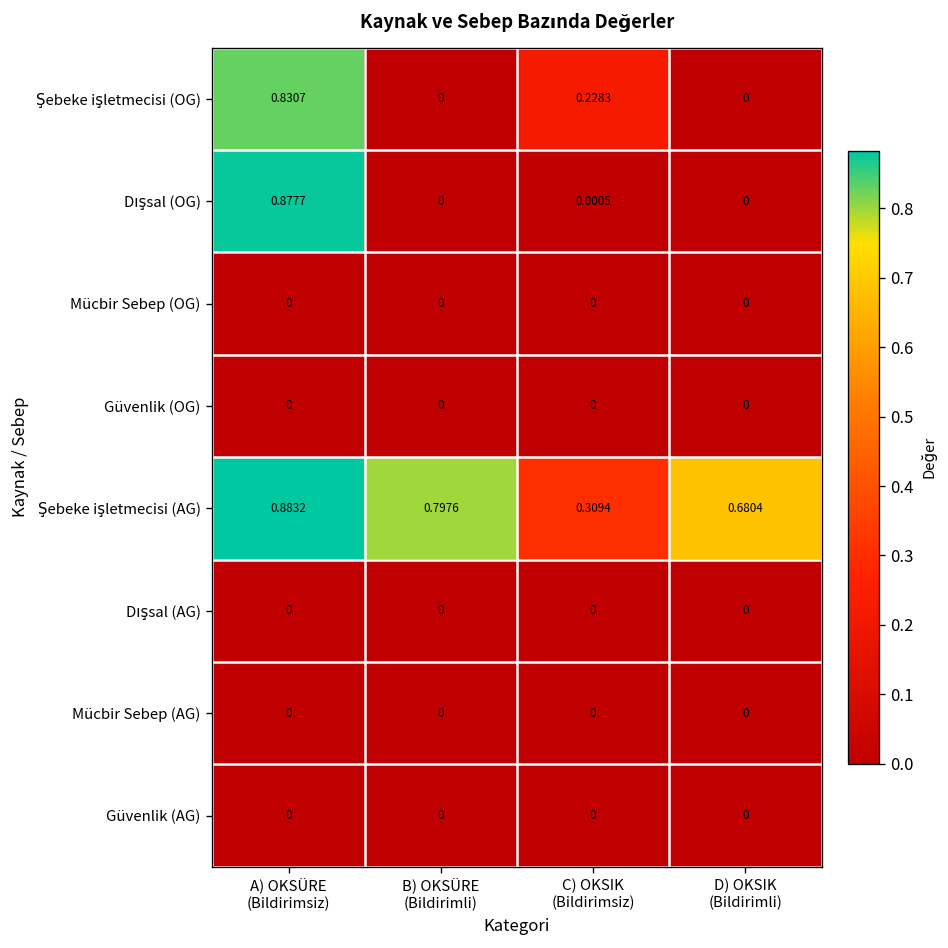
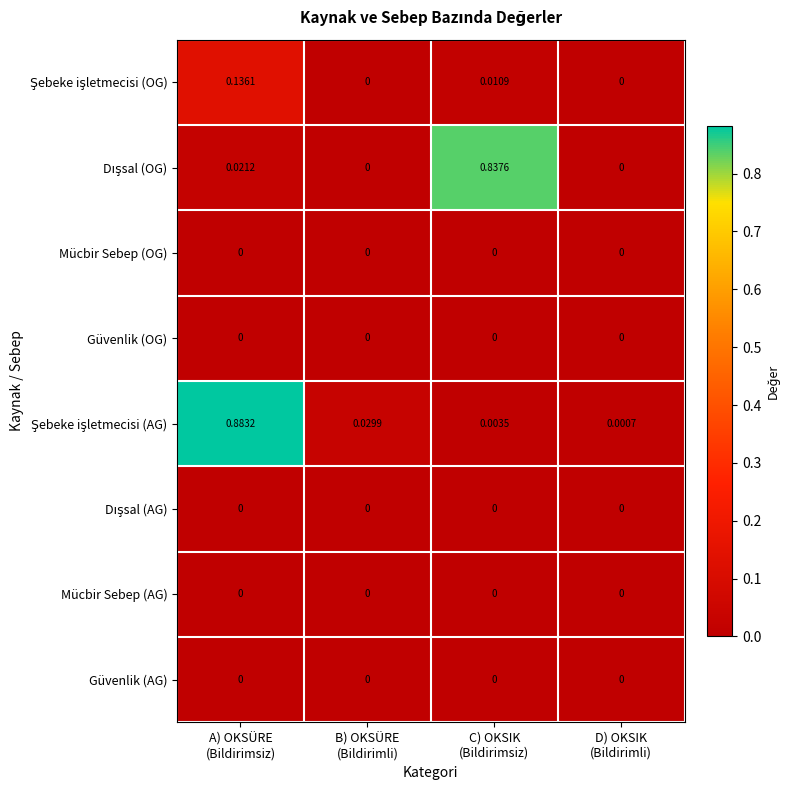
Şebeke işletmecisi (OG), A) OKSÜRE (Bildirimsiz): 0.8307 -> 0.1361
Şebeke işletmecisi (OG), C) OKSIK (Bildirimsiz): 0.2283 -> 0.0109
Dışsal (OG), A) OKSÜRE (Bildirimsiz): 0.8777 -> 0.0212
Dışsal (OG), C) OKSIK (Bildirimsiz): 0.0005 -> 0.8376
Şebeke işletmecisi (AG), B) OKSÜRE (Bildirimli): 0.7976 -> 0.0299
Şebeke işletmecisi (AG), C) OKSIK (Bildirimsiz): 0.3094 -> 0.0035
Şebeke işletmecisi (AG), D) OKSIK (Bildirimli): 0.6804 -> 0.0007
